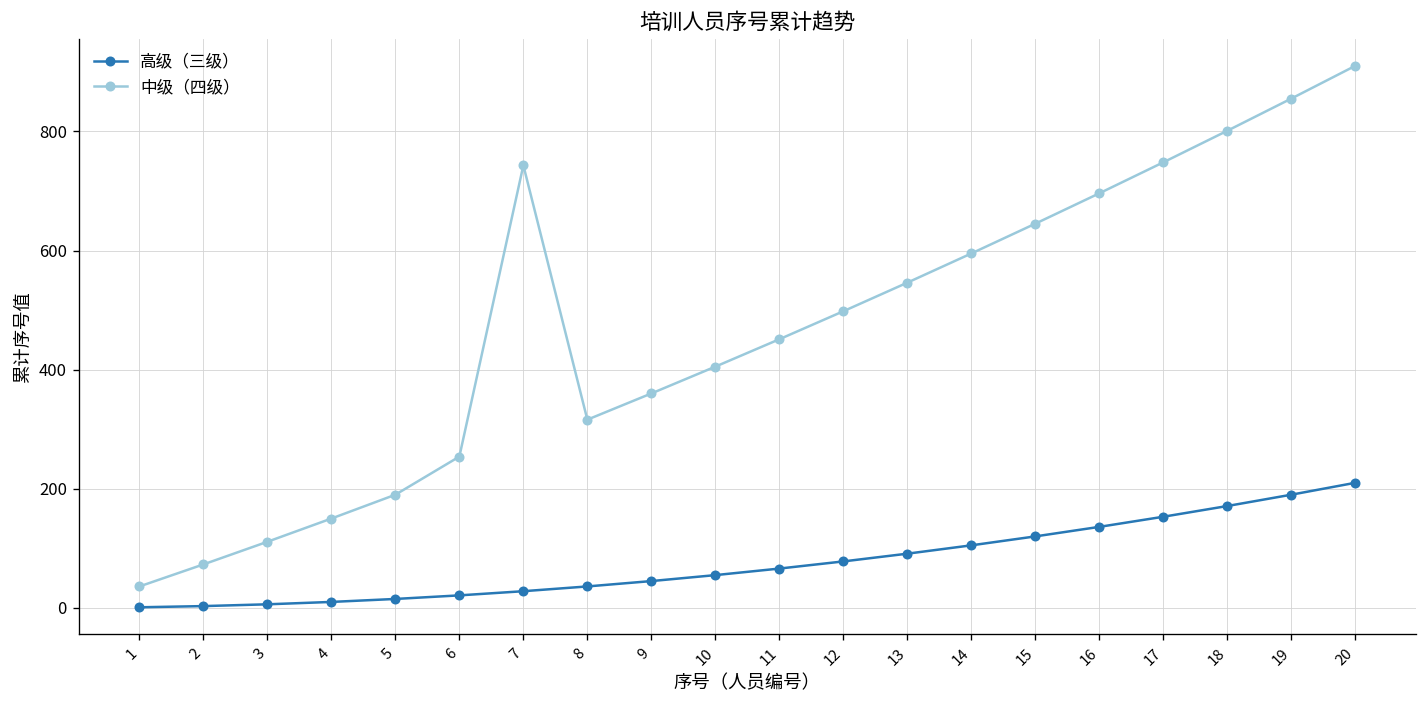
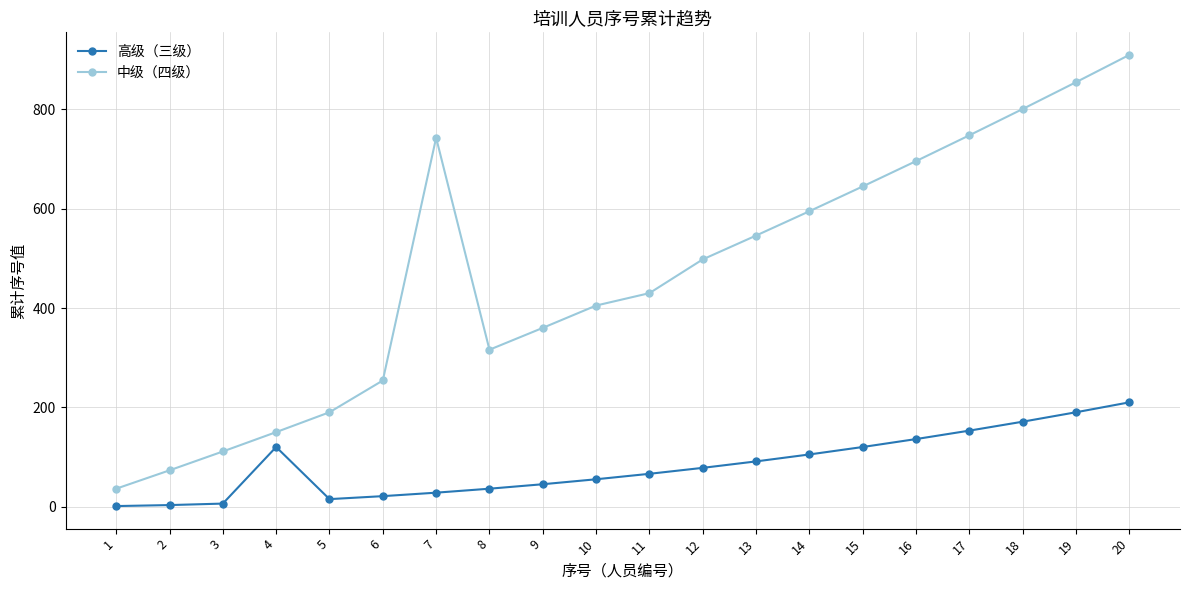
高级（三级）, 4: 10 -> 120
中级（四级）, 11: 450 -> 430
